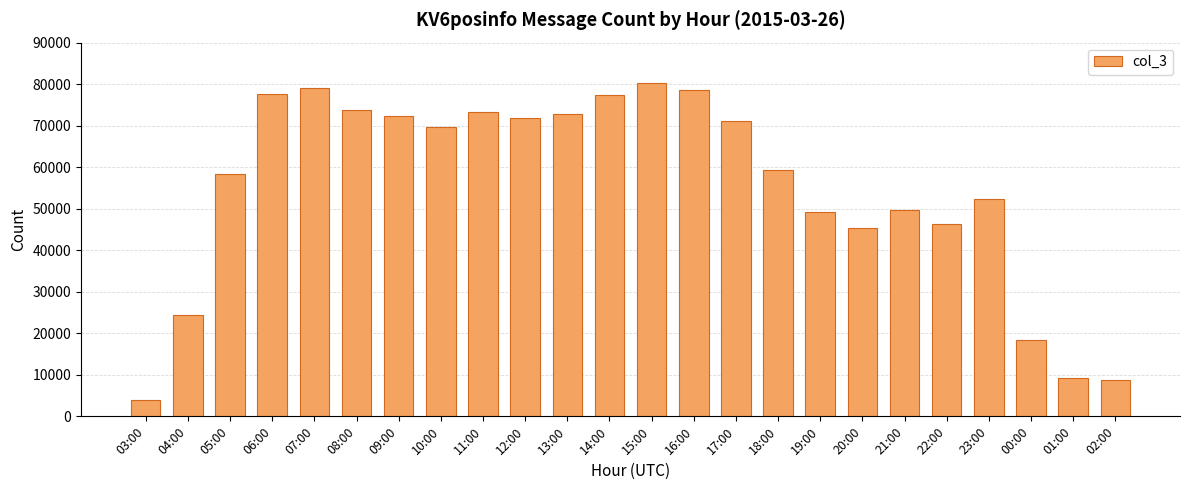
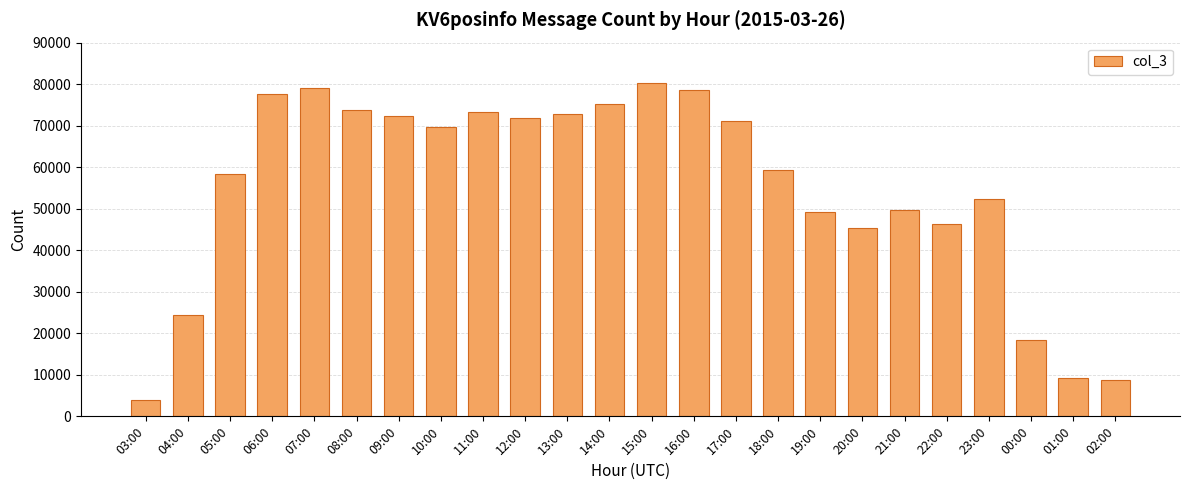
14:00: 77000 -> 75000
